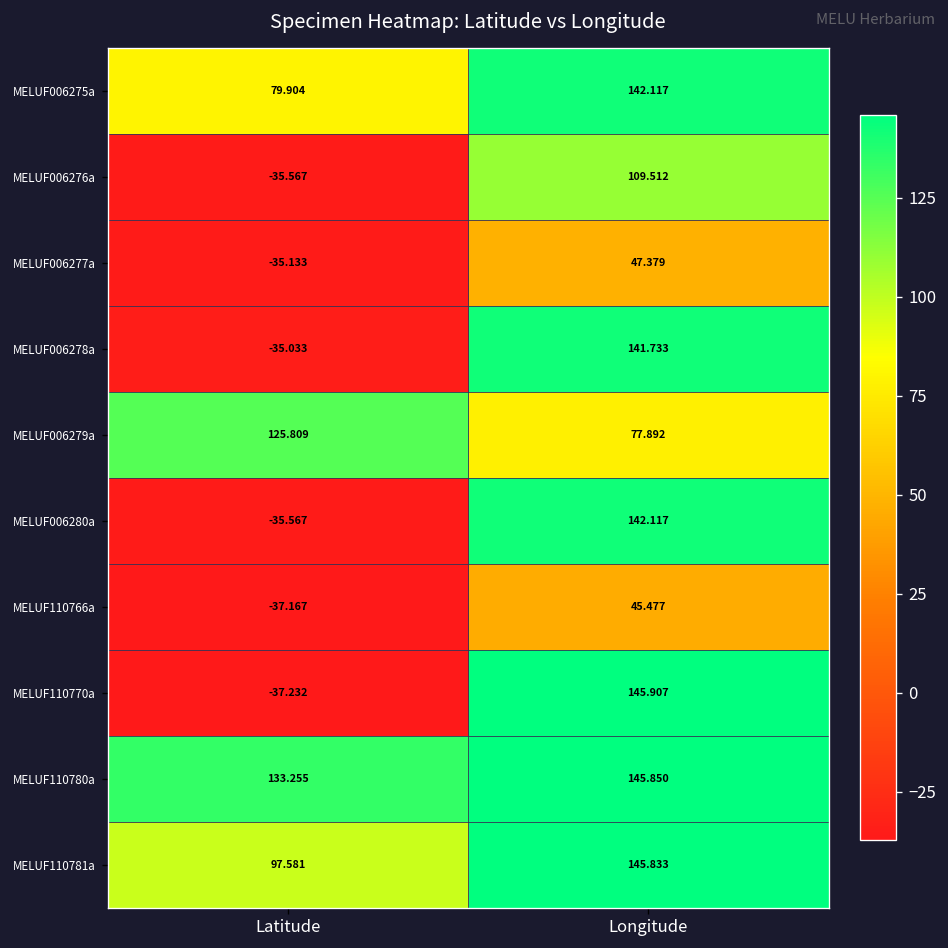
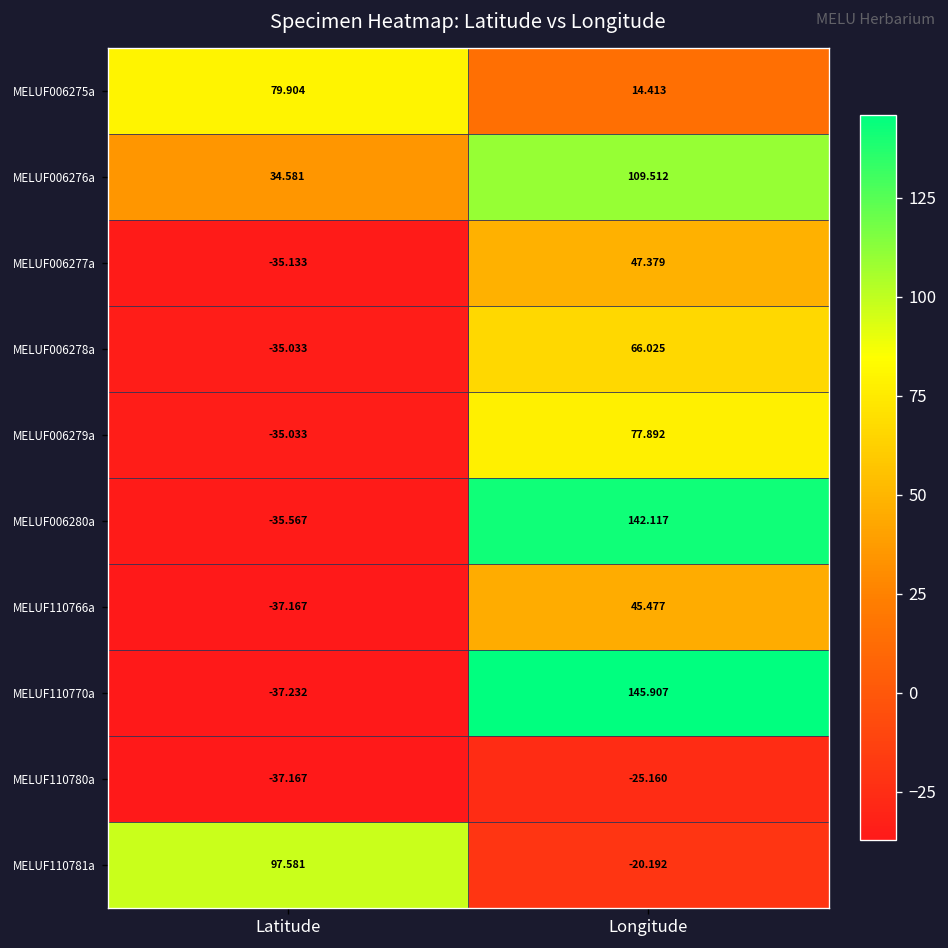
MELUF006275a, Longitude: 142.117 -> 14.413
MELUF006276a, Latitude: -35.567 -> 34.581
MELUF006278a, Longitude: 141.733 -> 66.025
MELUF006279a, Latitude: 125.809 -> -35.033
MELUF110780a, Latitude: 133.255 -> -37.167
MELUF110780a, Longitude: 145.850 -> -25.160
MELUF110781a, Longitude: 145.833 -> -20.192
